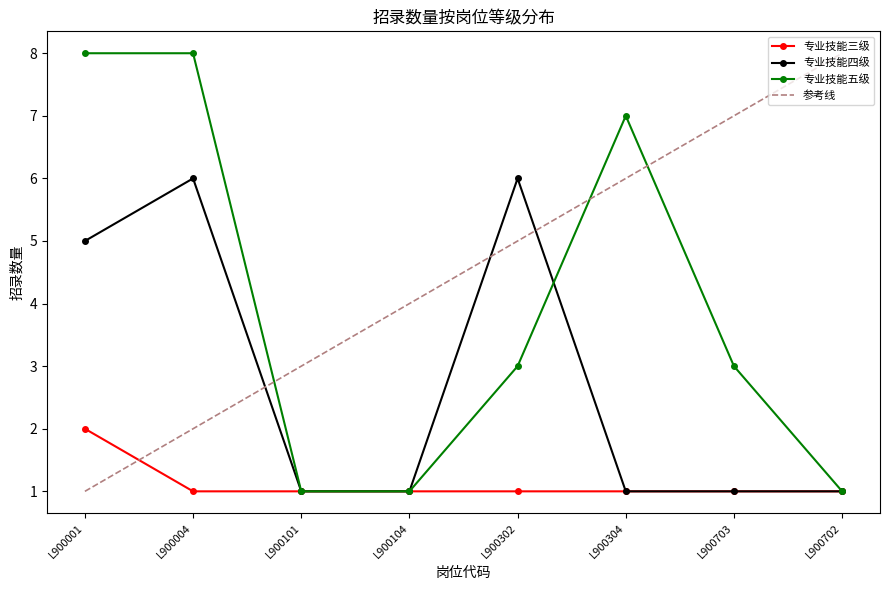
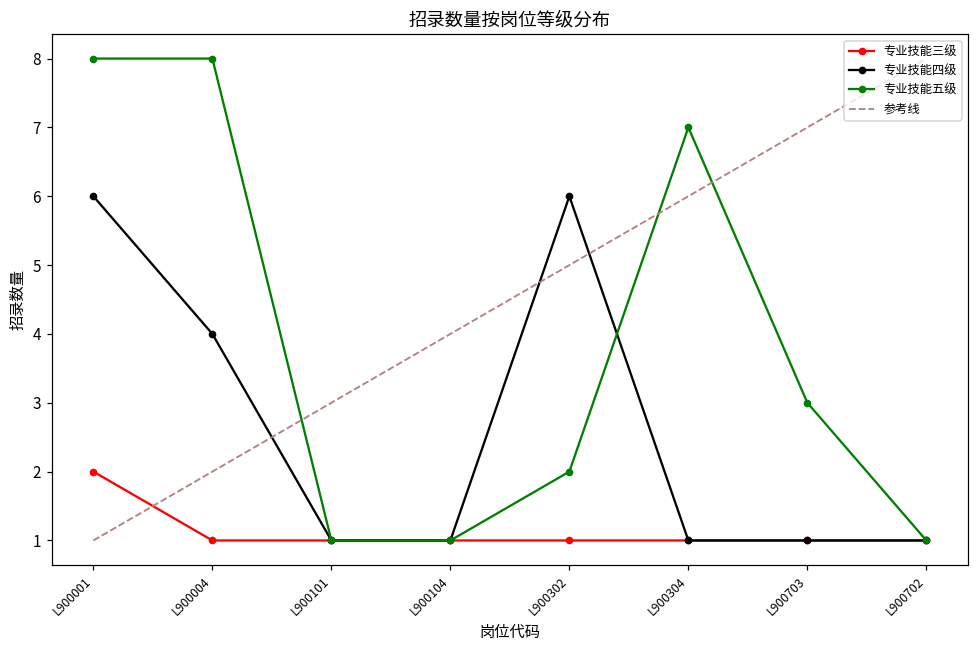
专业技能四级, L900001: 5 -> 6
专业技能四级, L900004: 6 -> 4
专业技能五级, L900302: 3 -> 2
